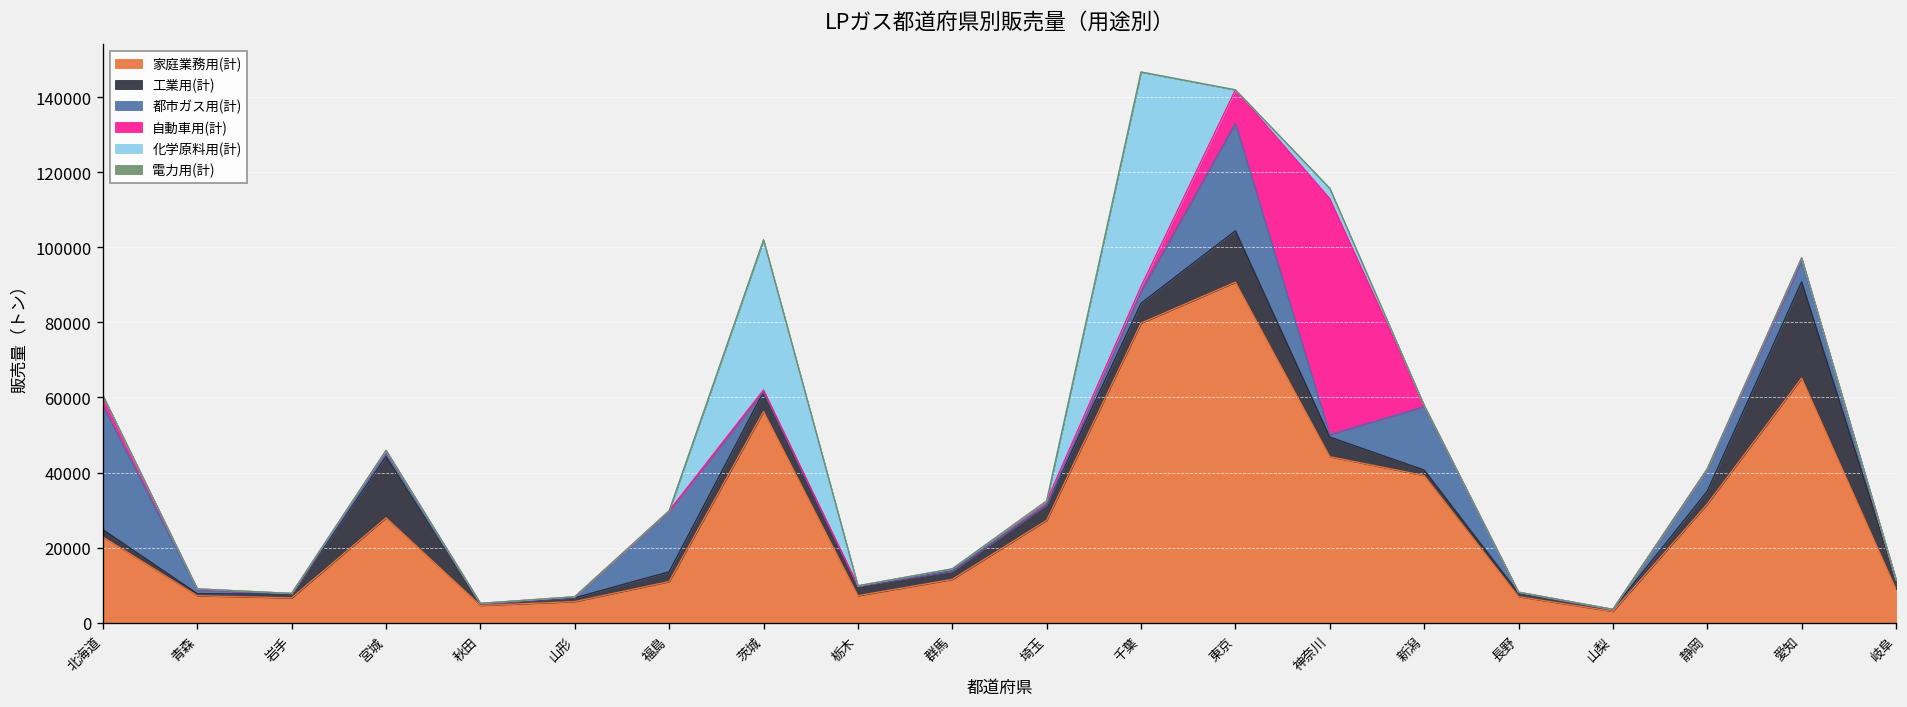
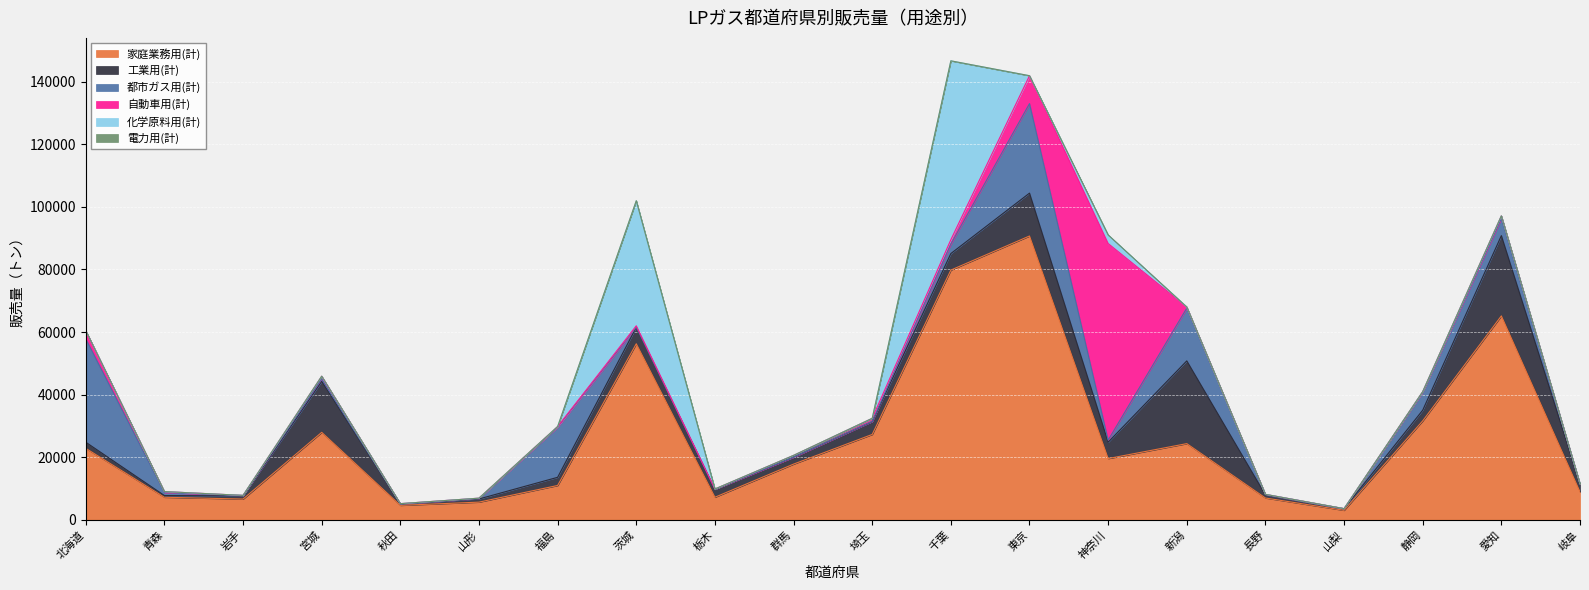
家庭業務用(計), 群馬: 12000 -> 18000
家庭業務用(計), 神奈川: 44000 -> 20000
家庭業務用(計), 新潟: 39000 -> 24000
工業用(計), 新潟: 1000 -> 26000
